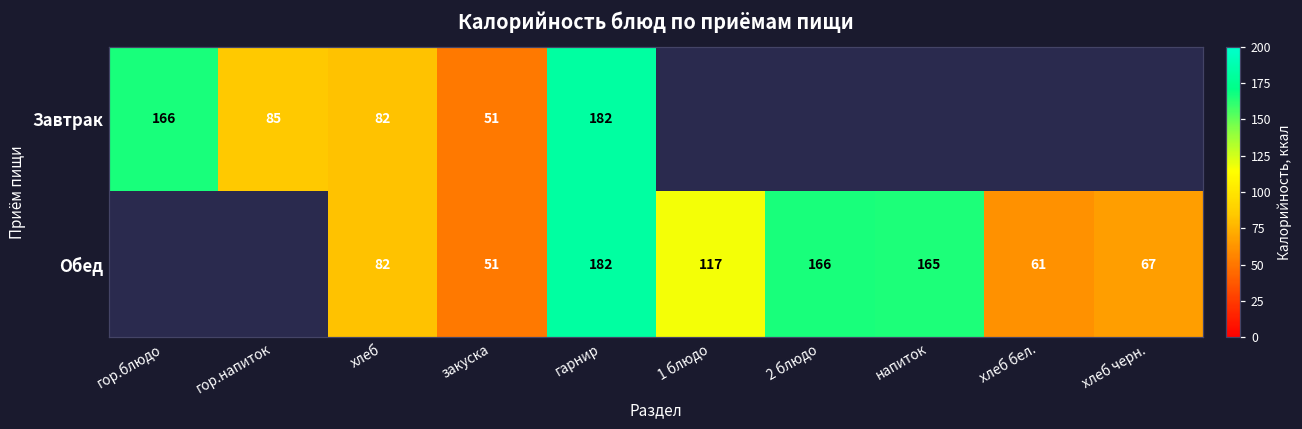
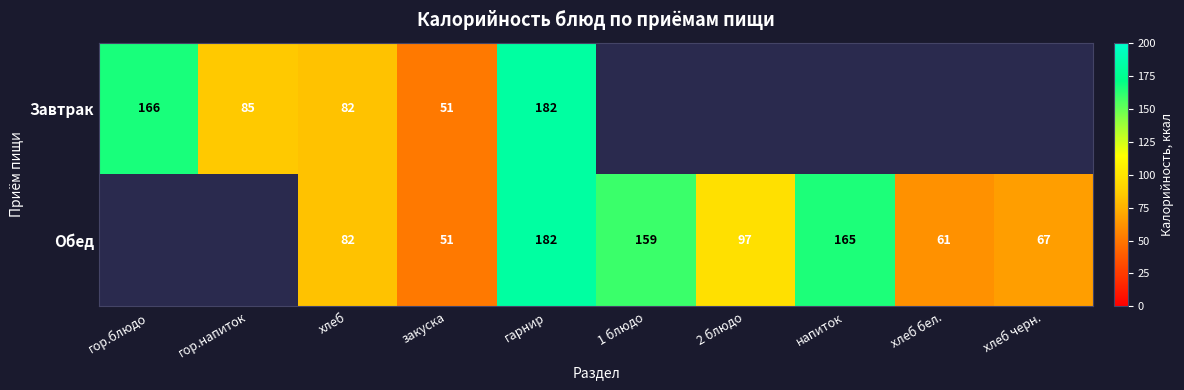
Обед, 1 блюдо: 117 -> 159
Обед, 2 блюдо: 166 -> 97
